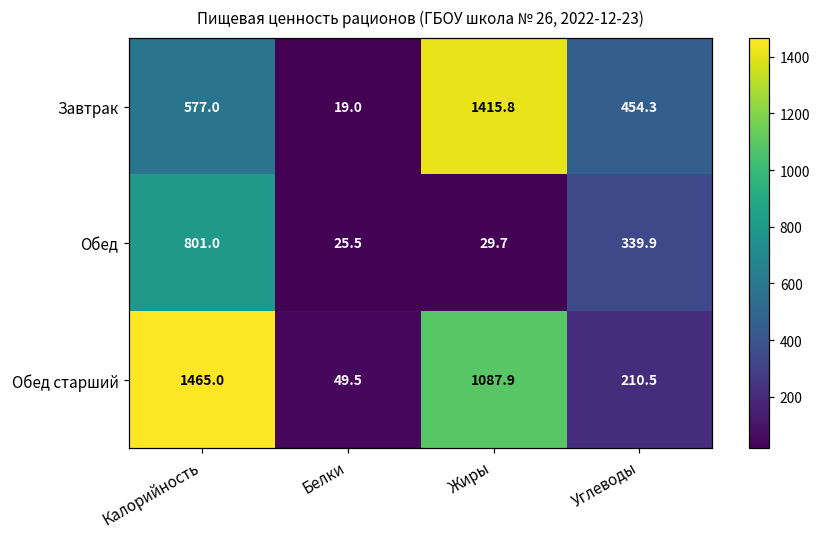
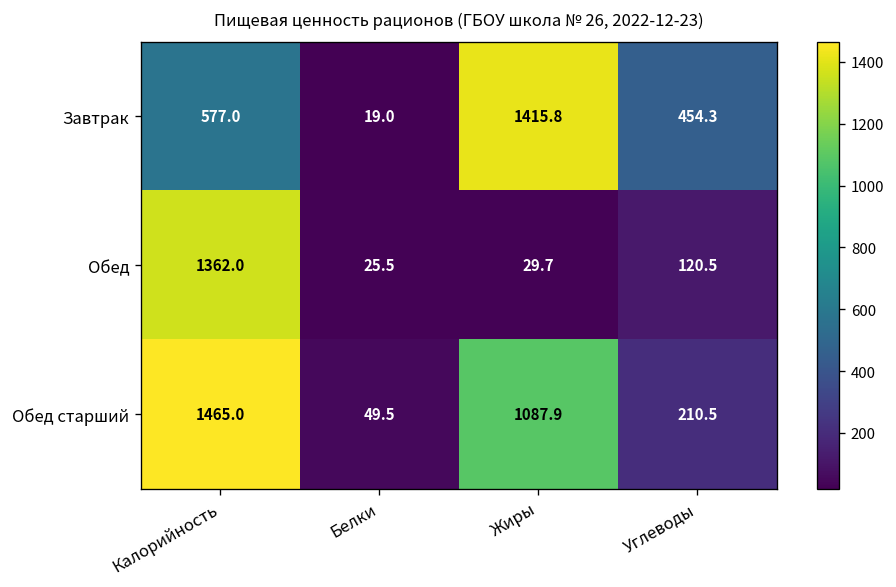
Обед, Калорийность: 801.0 -> 1362.0
Обед, Углеводы: 339.9 -> 120.5
